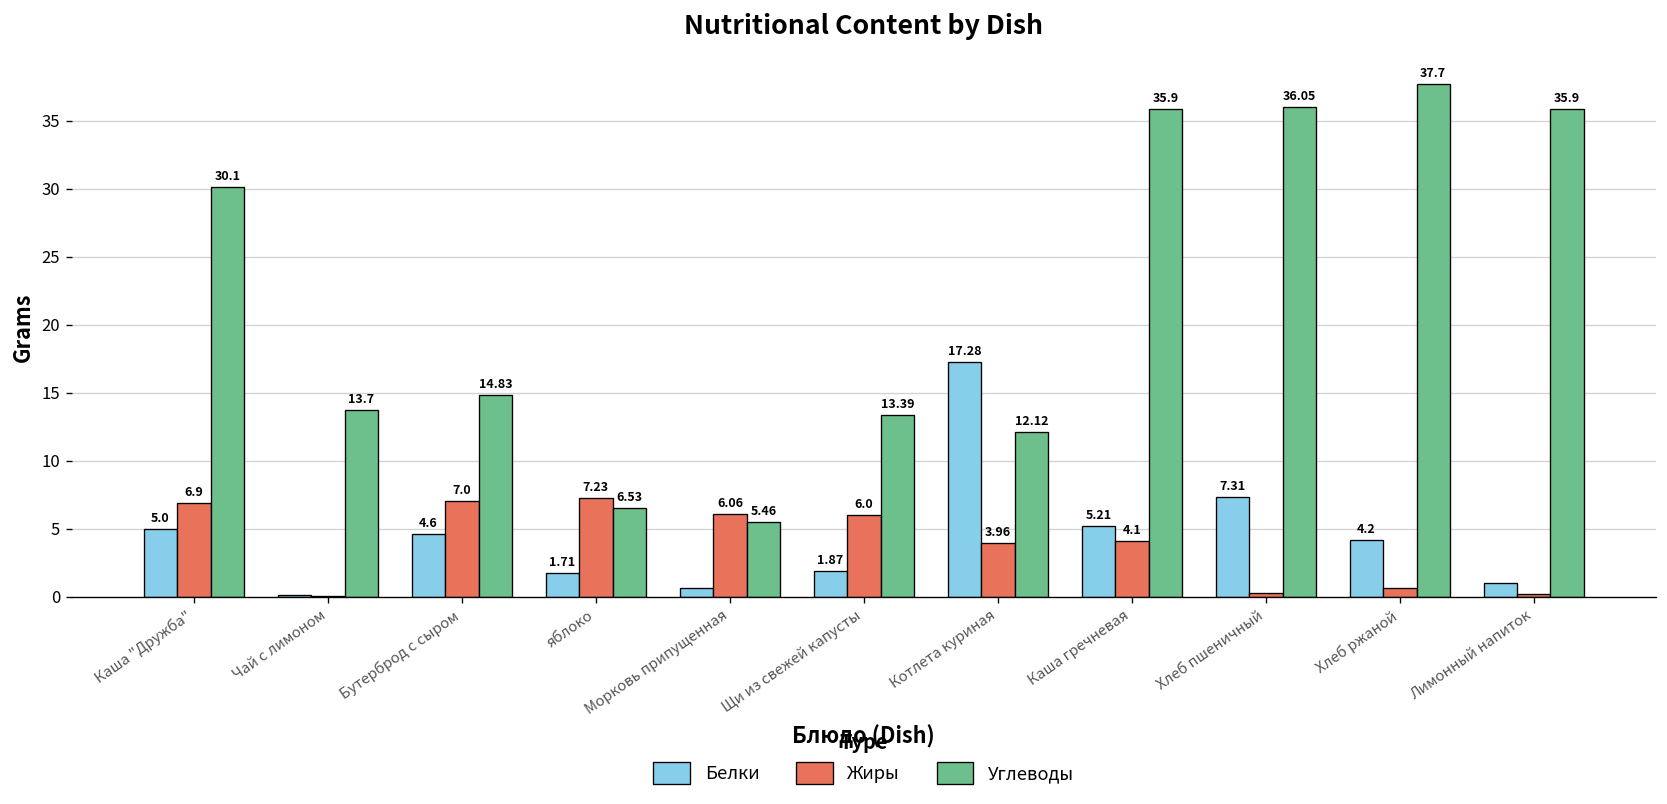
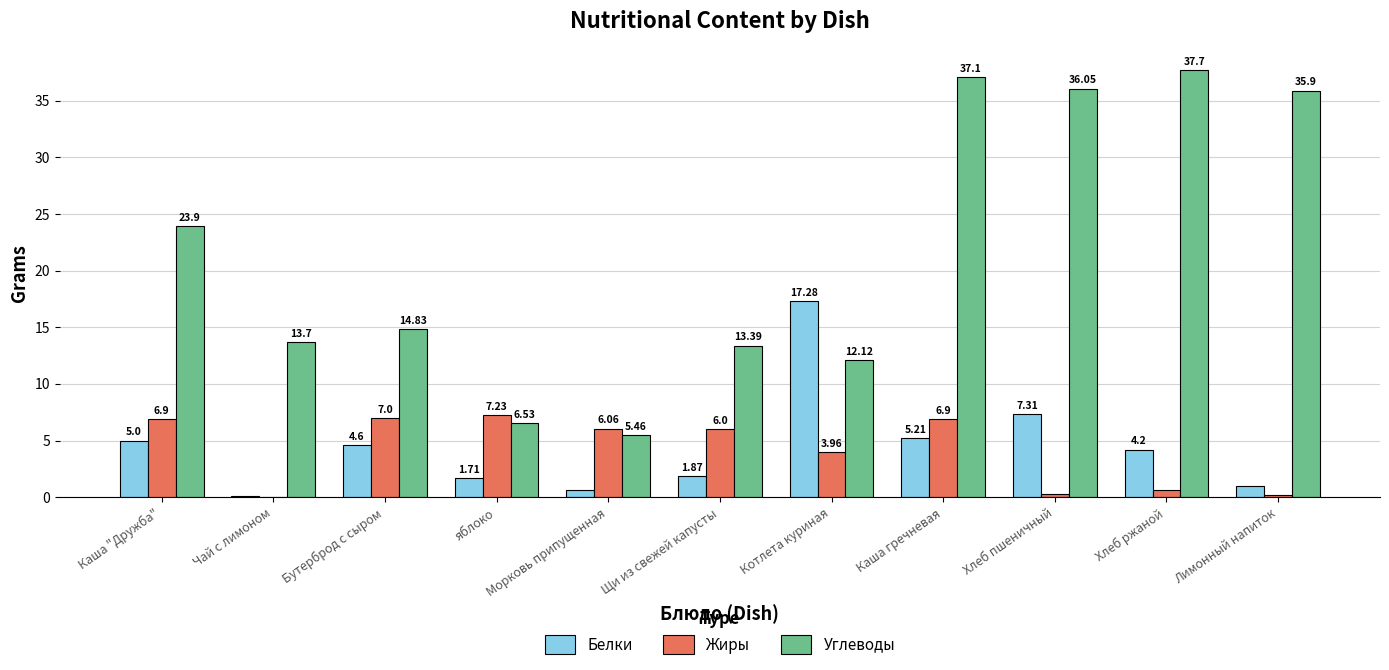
Углеводы, Каша "Дружба": 30.1 -> 23.9
Жиры, Каша гречневая: 4.1 -> 6.9
Углеводы, Каша гречневая: 35.9 -> 37.1
